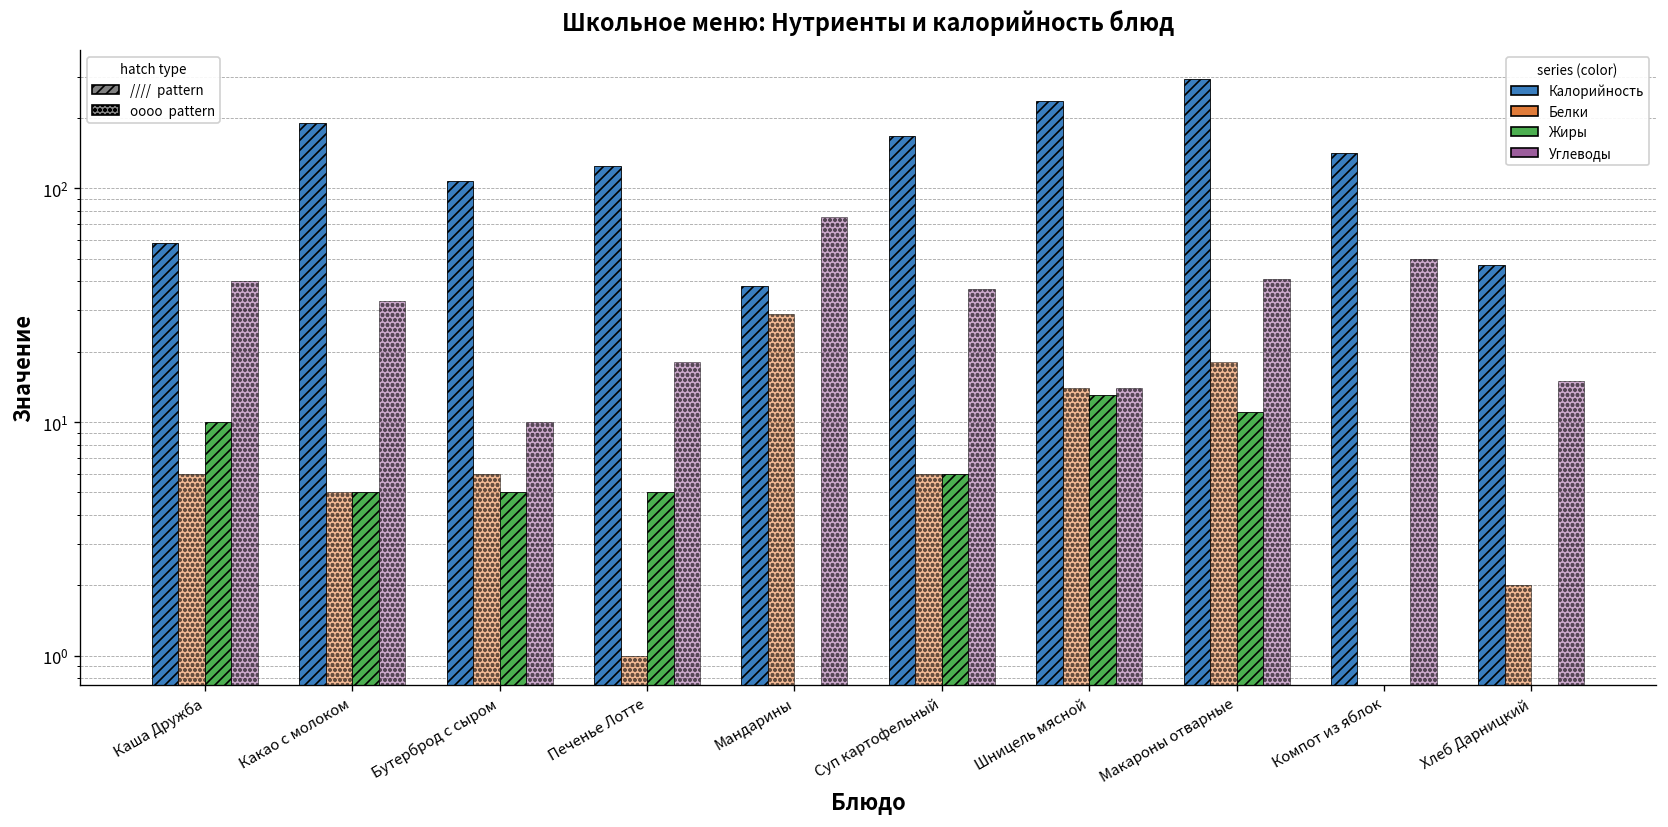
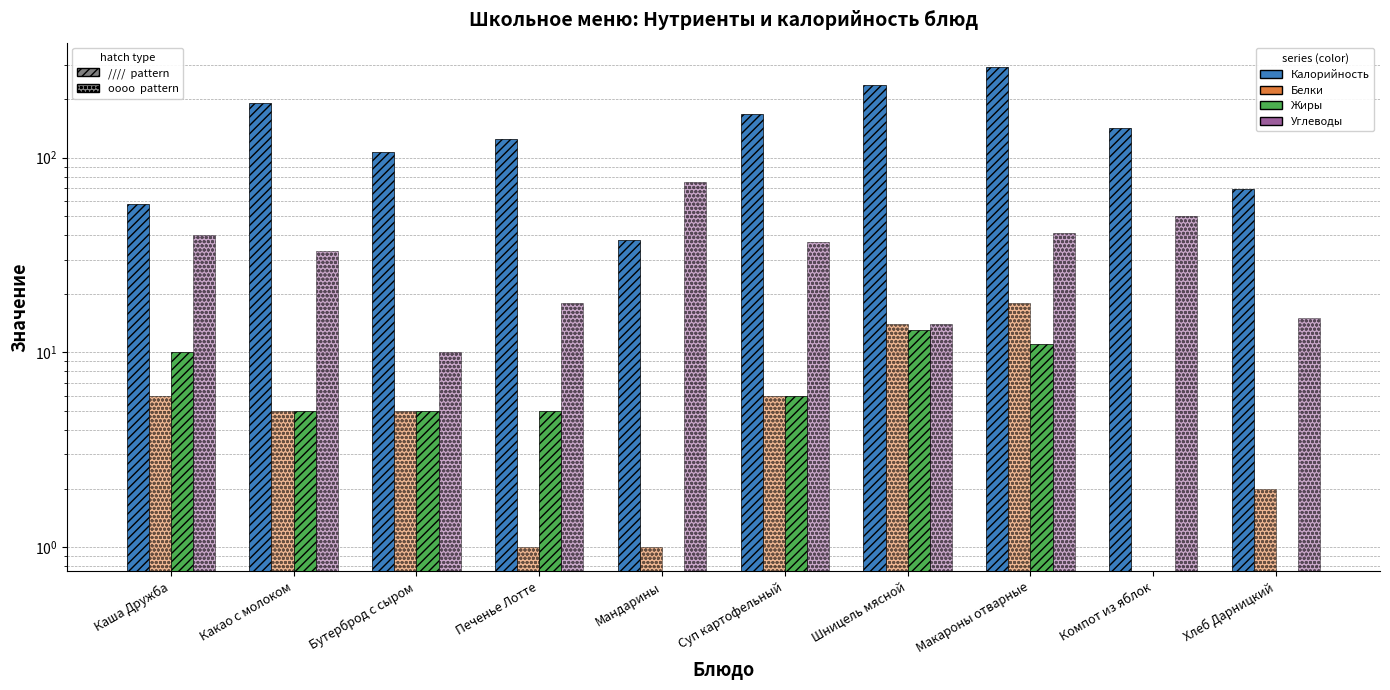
Белки, Бутерброд с сыром: 6 -> 5
Белки, Мандарины: 29 -> 1
Калорийность, Хлеб Дарницкий: 47 -> 69
